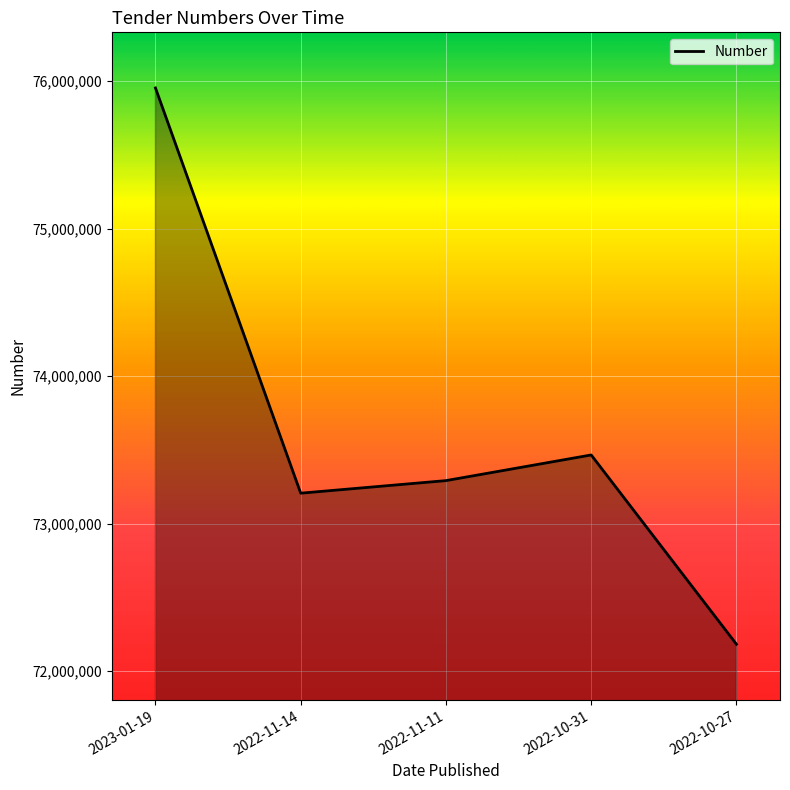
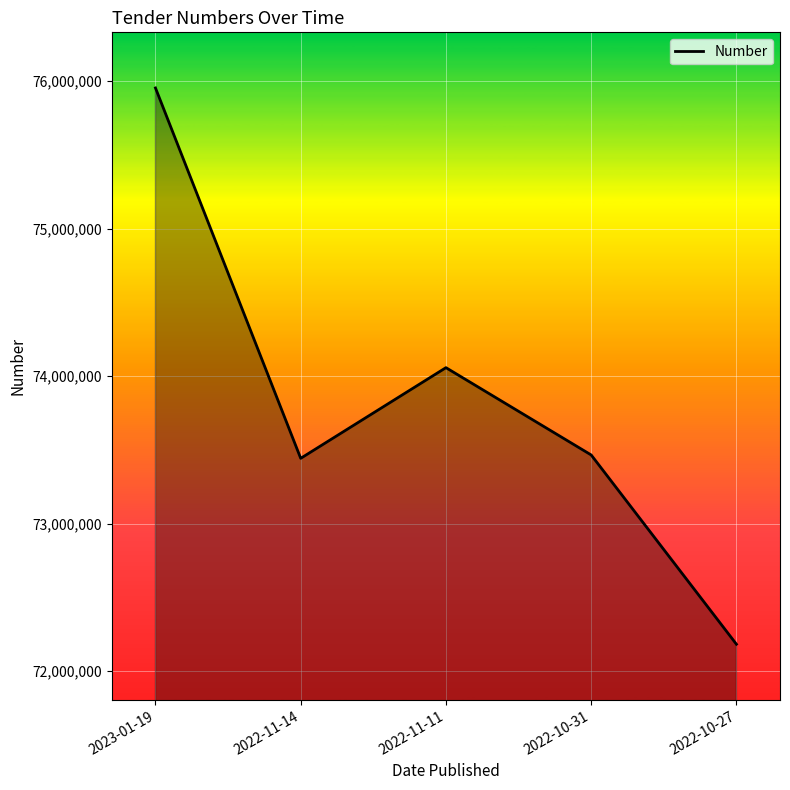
2022-11-14: 73,210,000 -> 73,440,000
2022-11-11: 73,290,000 -> 74,060,000
